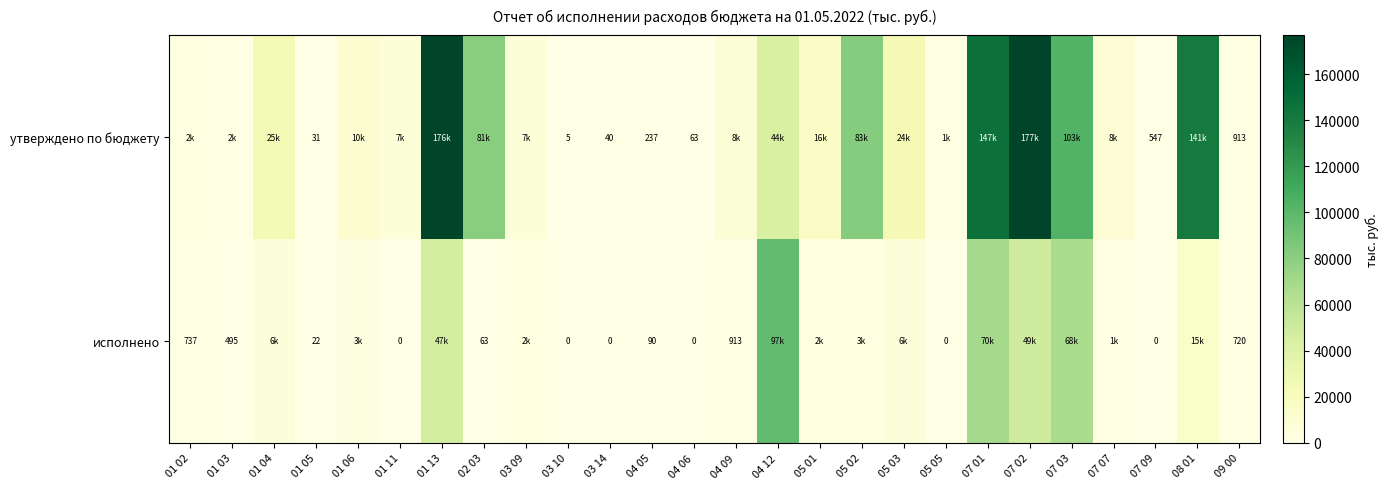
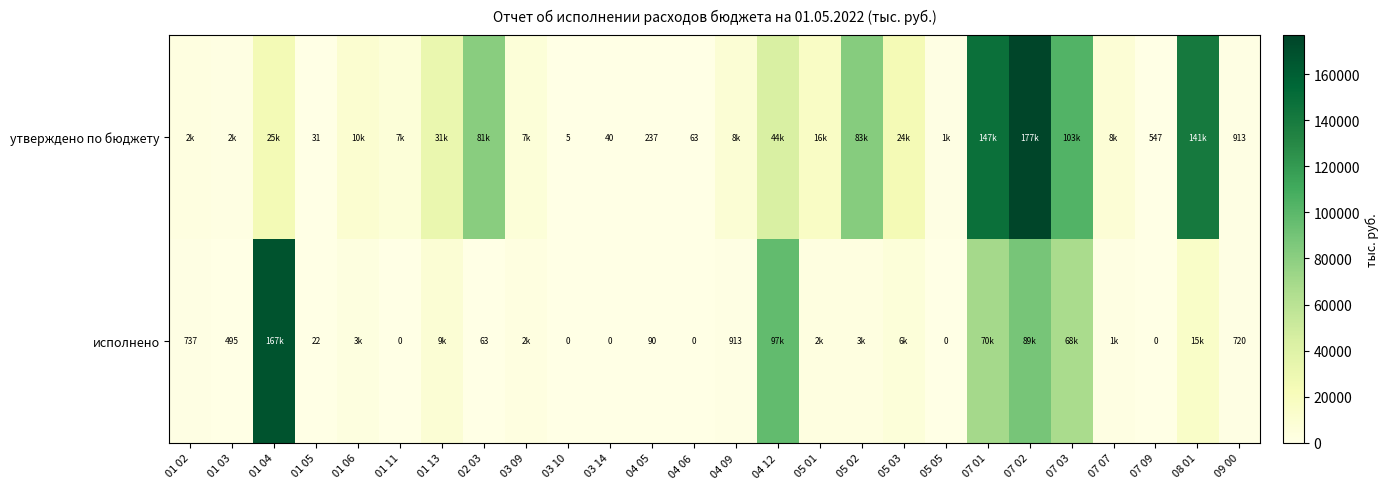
утверждено по бюджету, 01 13: 176k -> 31k
исполнено, 01 04: 6k -> 167k
исполнено, 01 13: 47k -> 9k
исполнено, 07 02: 49k -> 89k
